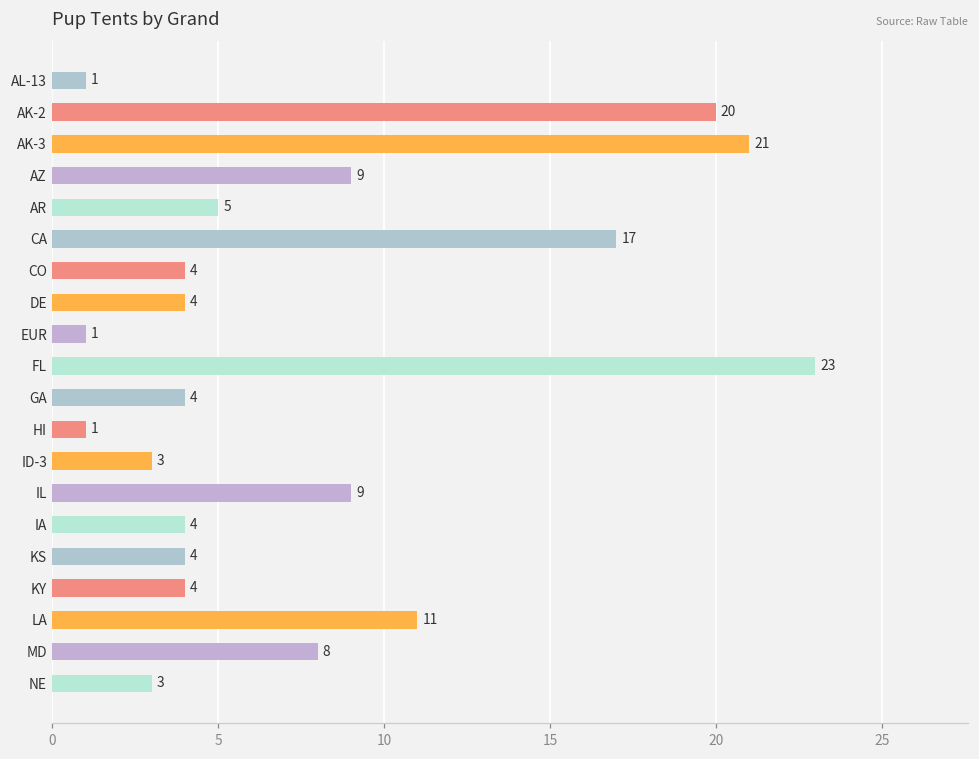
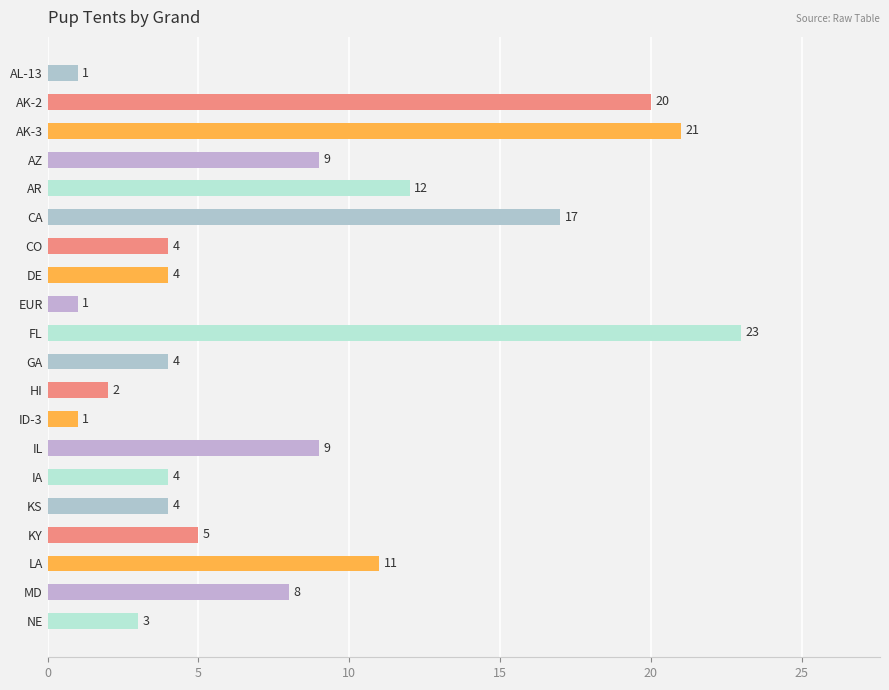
AR: 5 -> 12
HI: 1 -> 2
ID-3: 3 -> 1
KY: 4 -> 5
